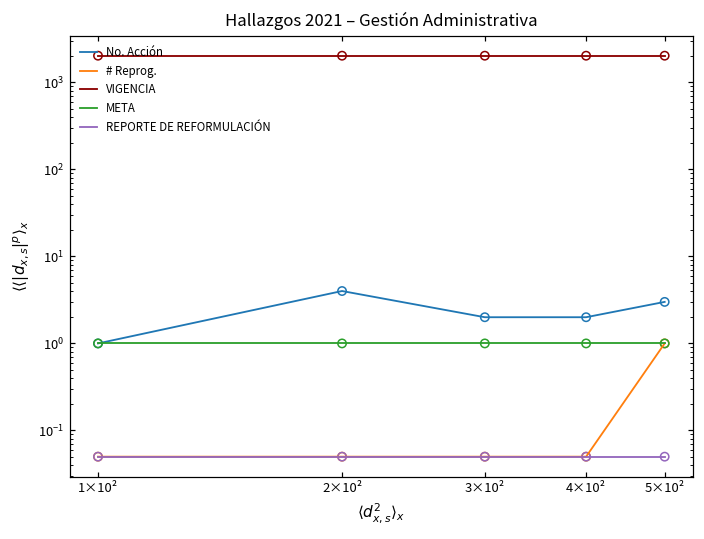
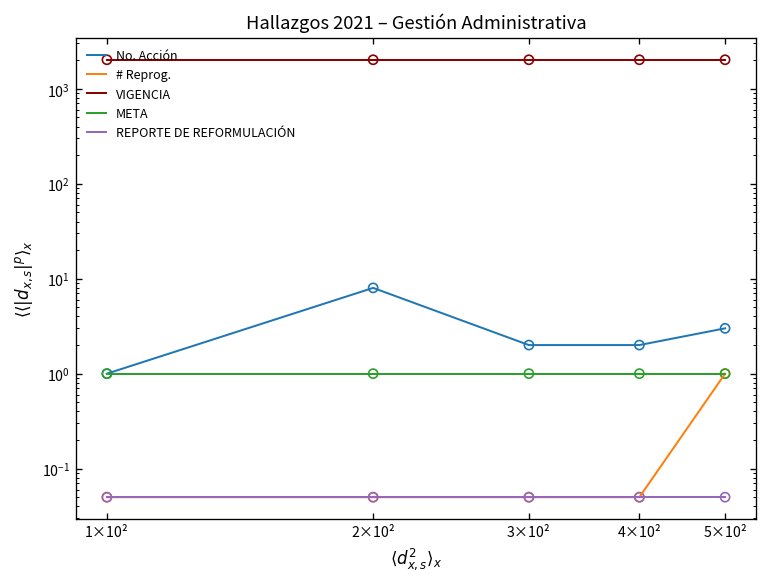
No. Acción, 2×10²: 4 -> 8
